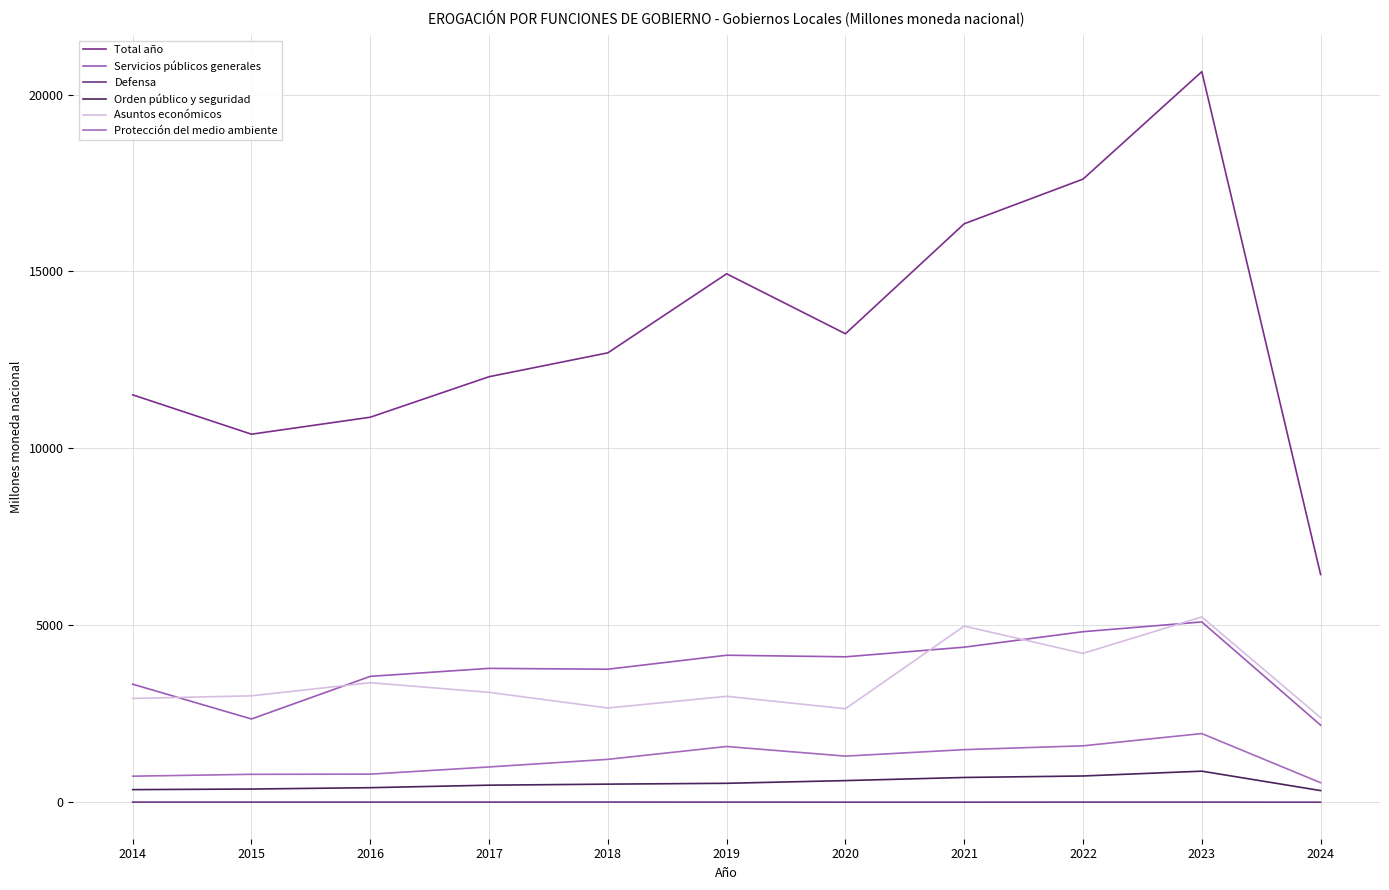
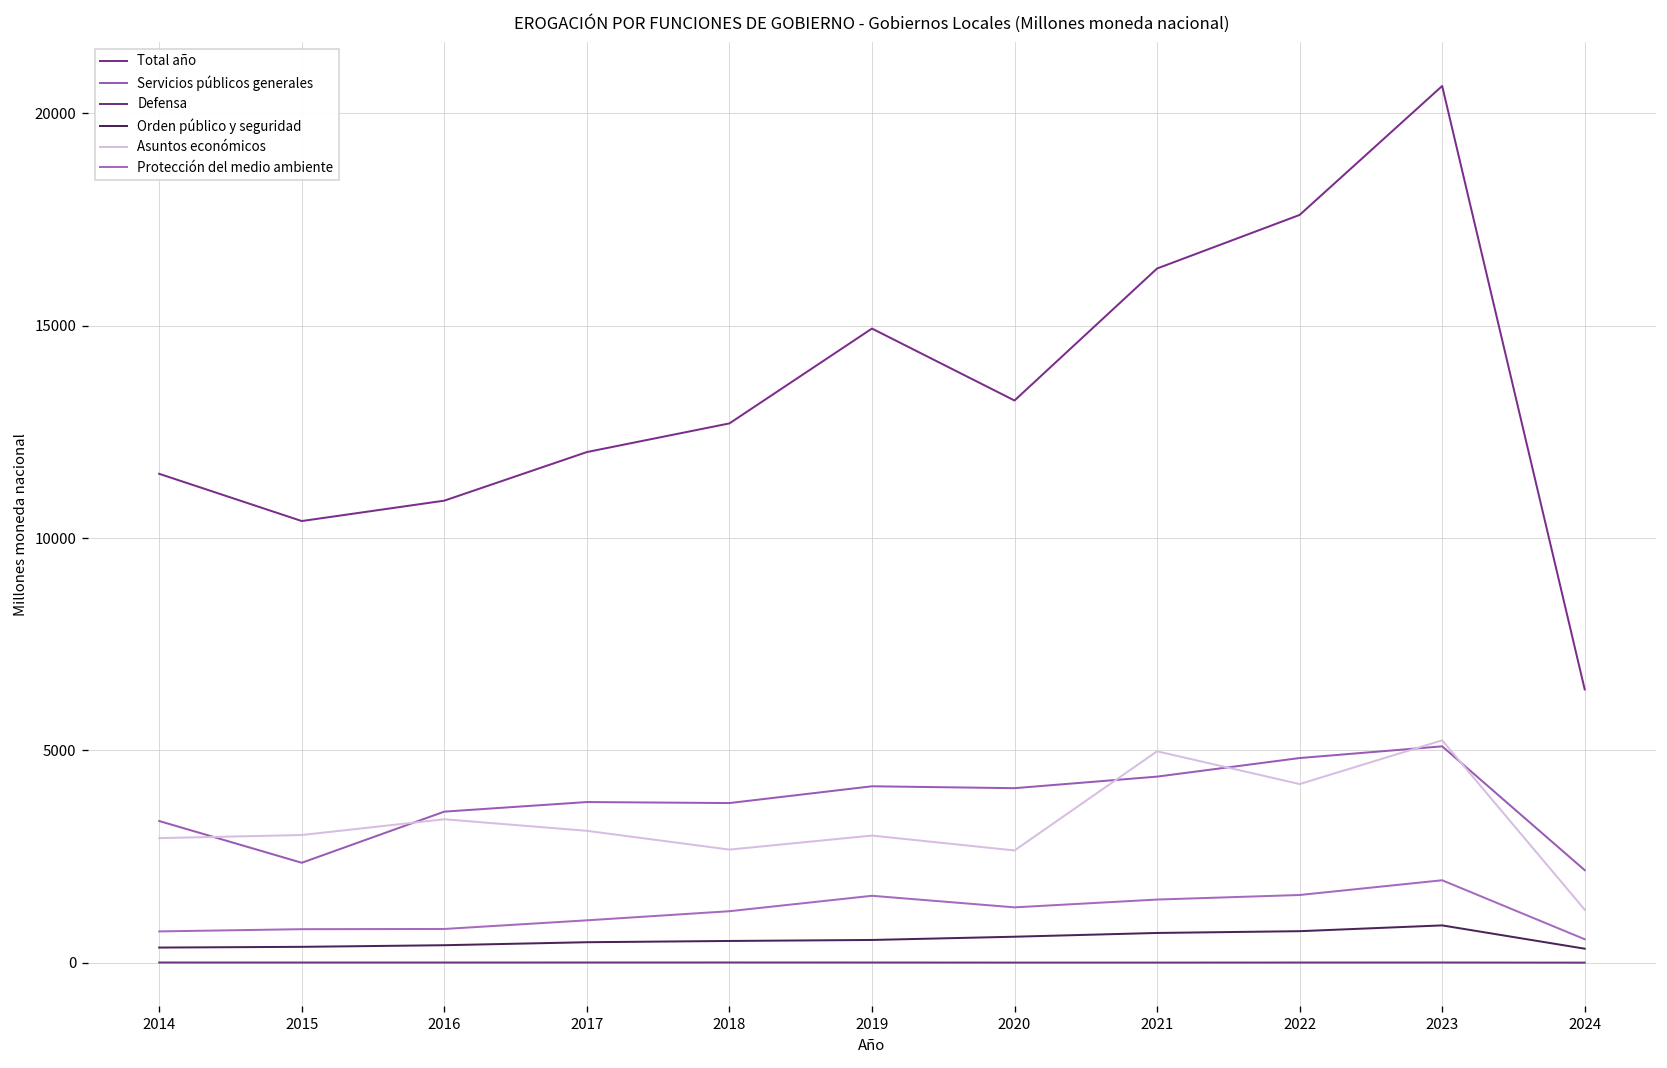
Asuntos económicos, 2024: 2400 -> 1200
